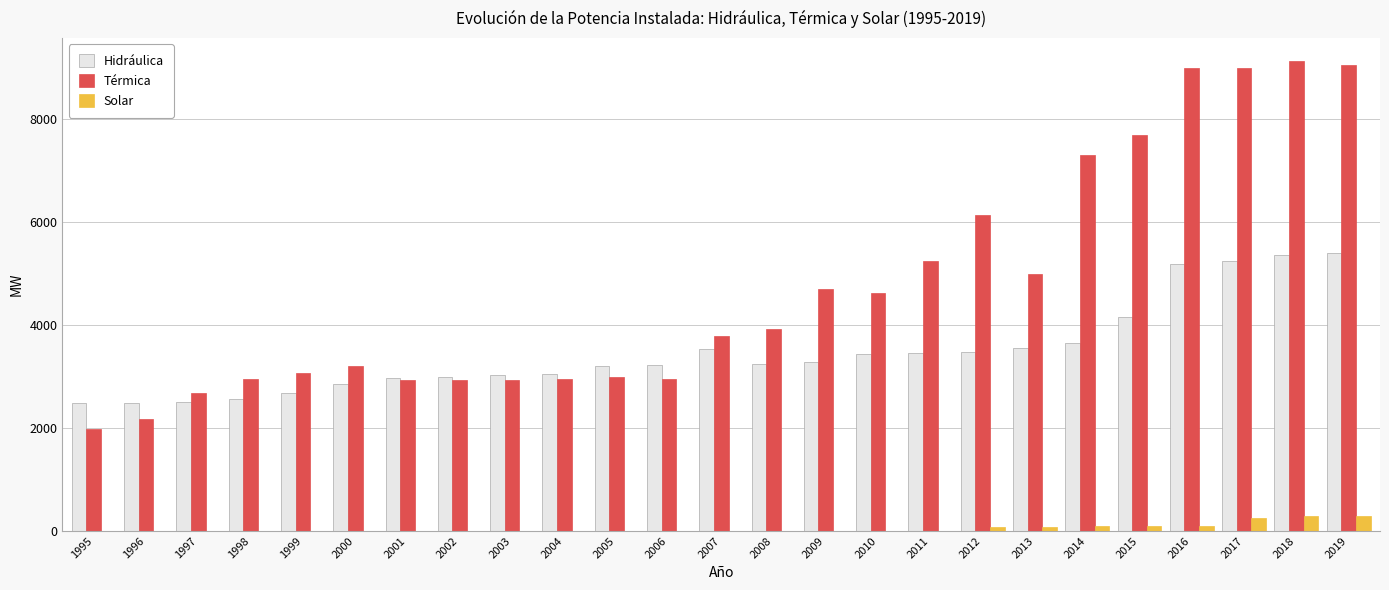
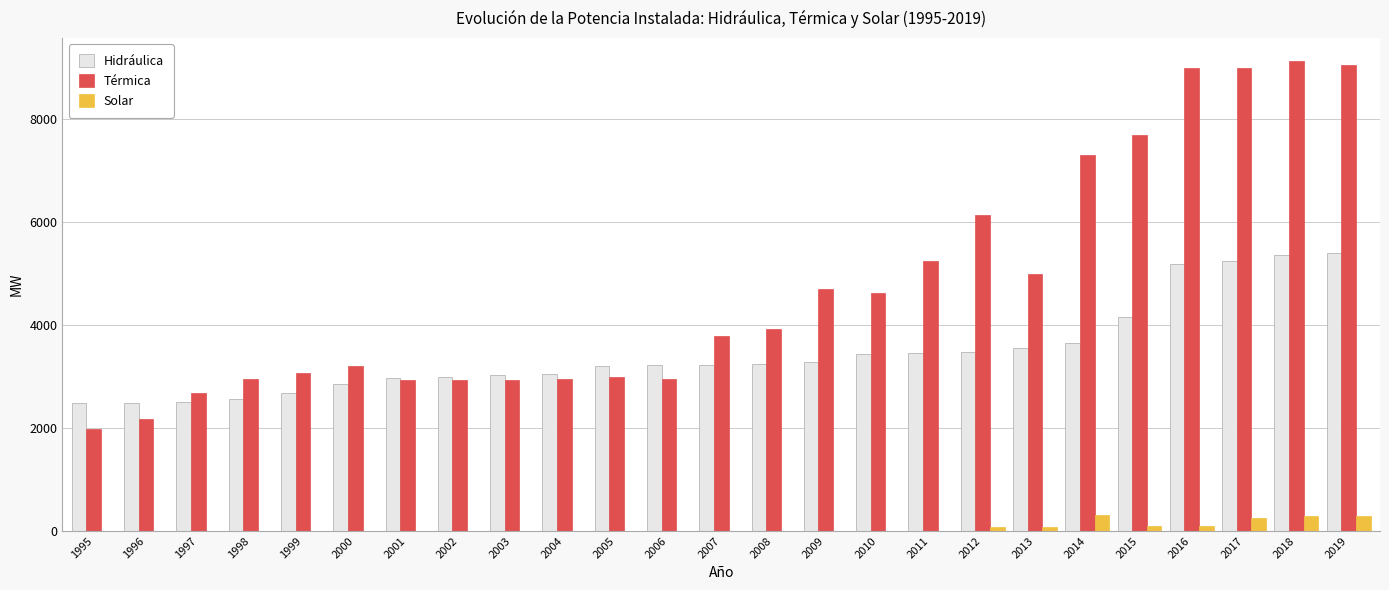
Hidráulica, 2007: 3500 -> 3200
Solar, 2014: 100 -> 300
